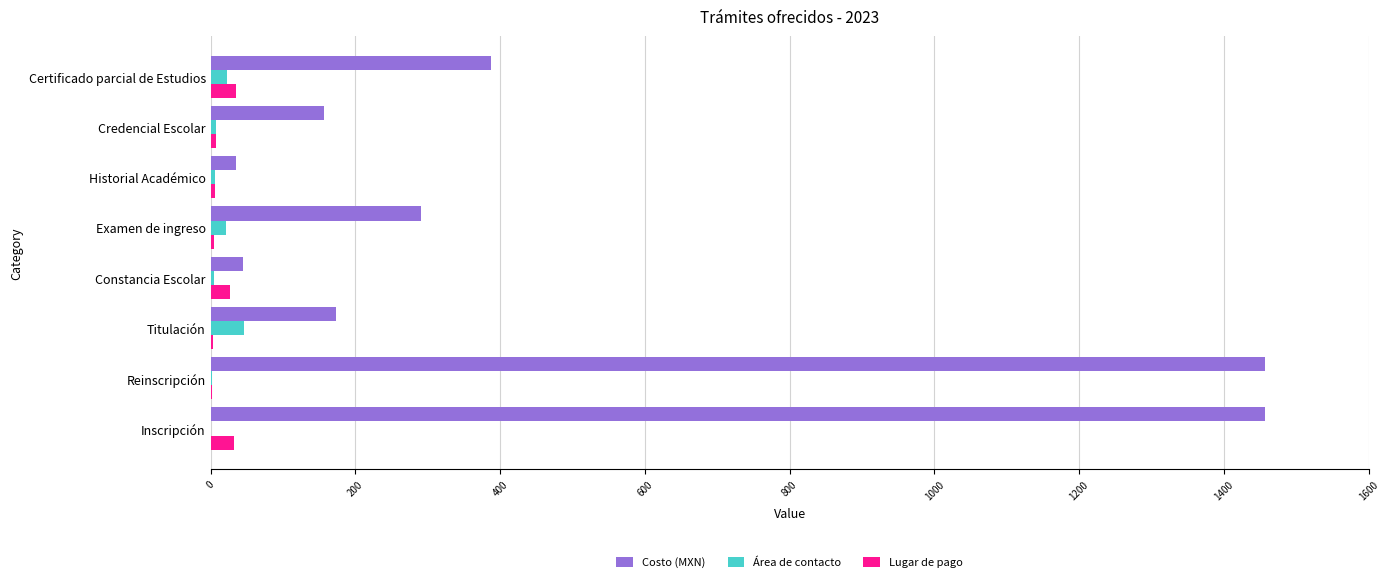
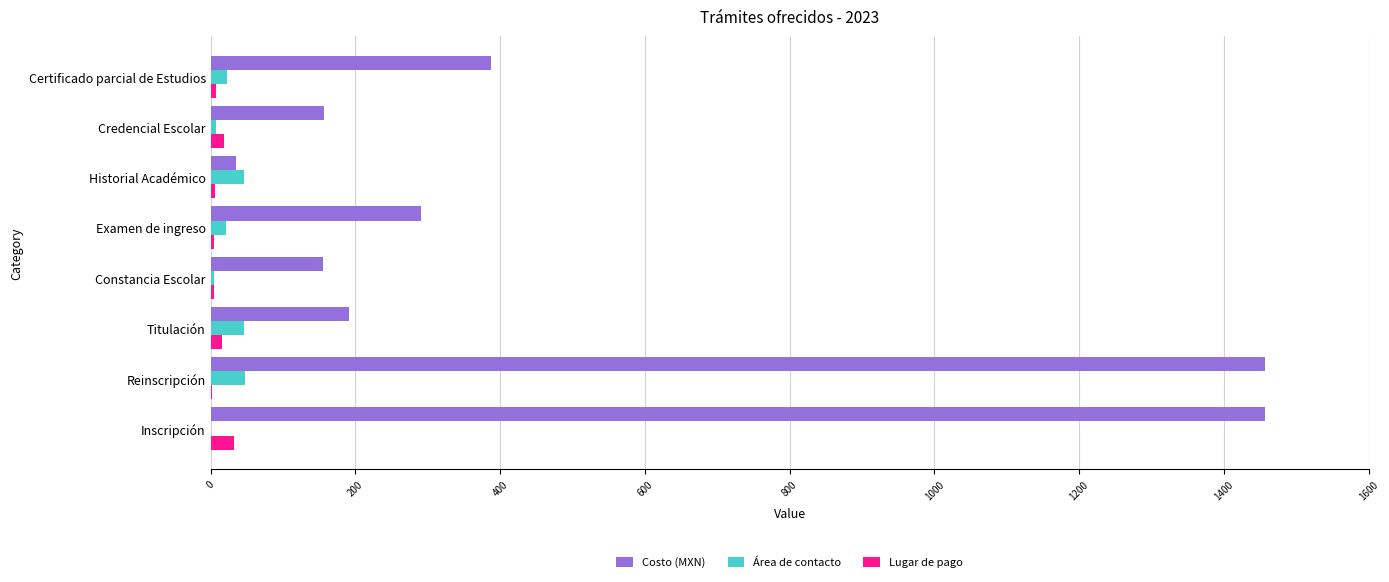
Lugar de pago, Certificado parcial de Estudios: 40 -> 10
Lugar de pago, Credencial Escolar: 10 -> 20
Área de contacto, Historial Académico: 10 -> 50
Costo (MXN), Constancia Escolar: 40 -> 160
Lugar de pago, Constancia Escolar: 30 -> 0
Costo (MXN), Titulación: 170 -> 190
Lugar de pago, Titulación: 0 -> 20
Área de contacto, Reinscripción: 0 -> 50
